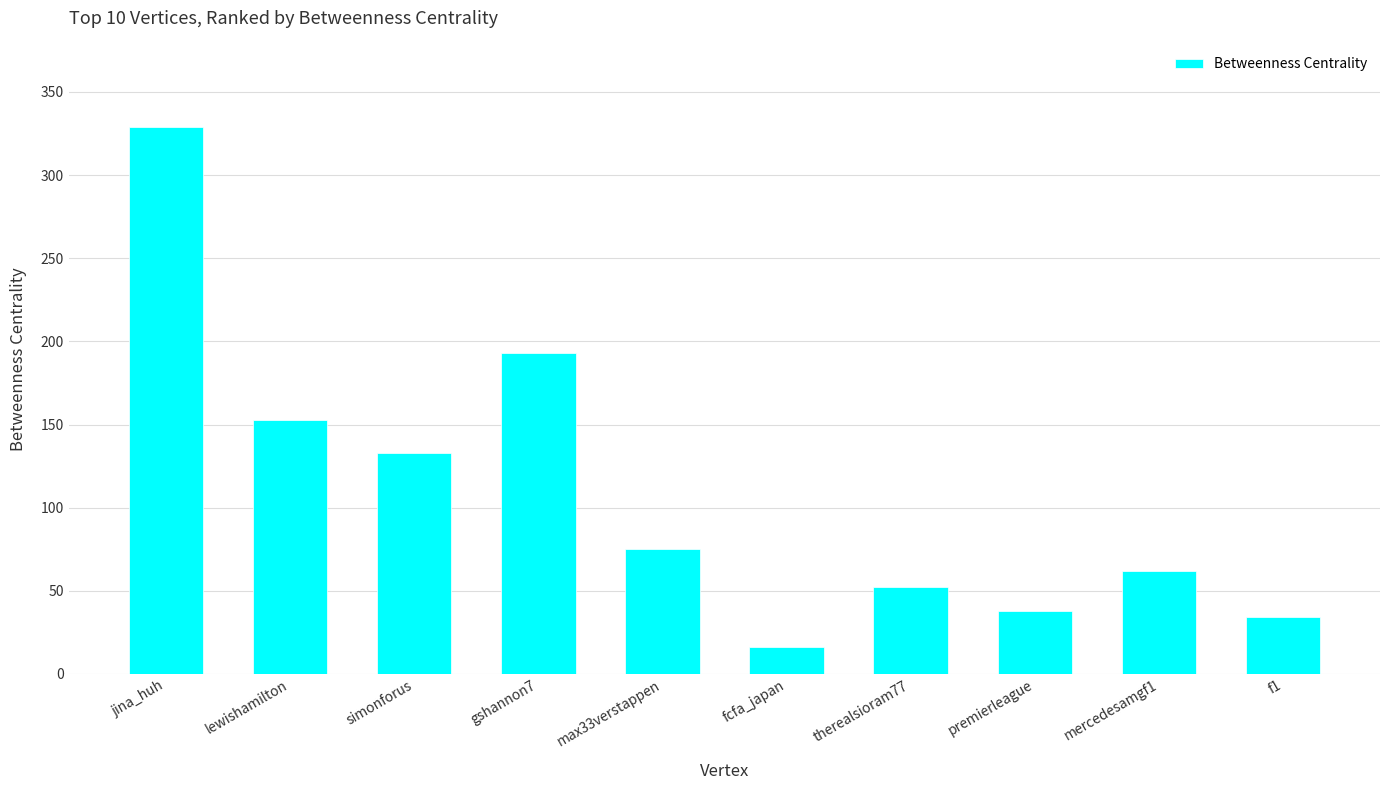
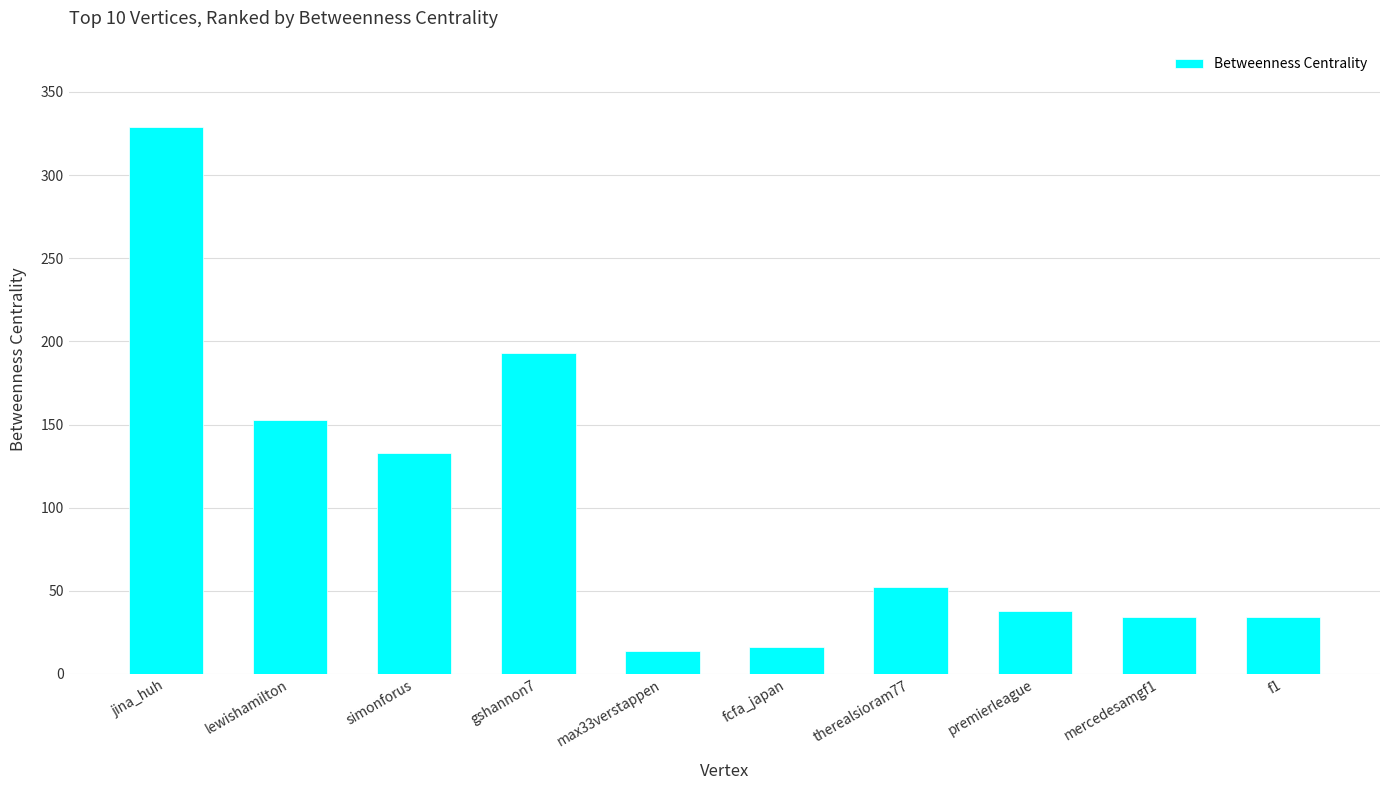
max33verstappen: 75 -> 14
mercedesamgf1: 62 -> 34
